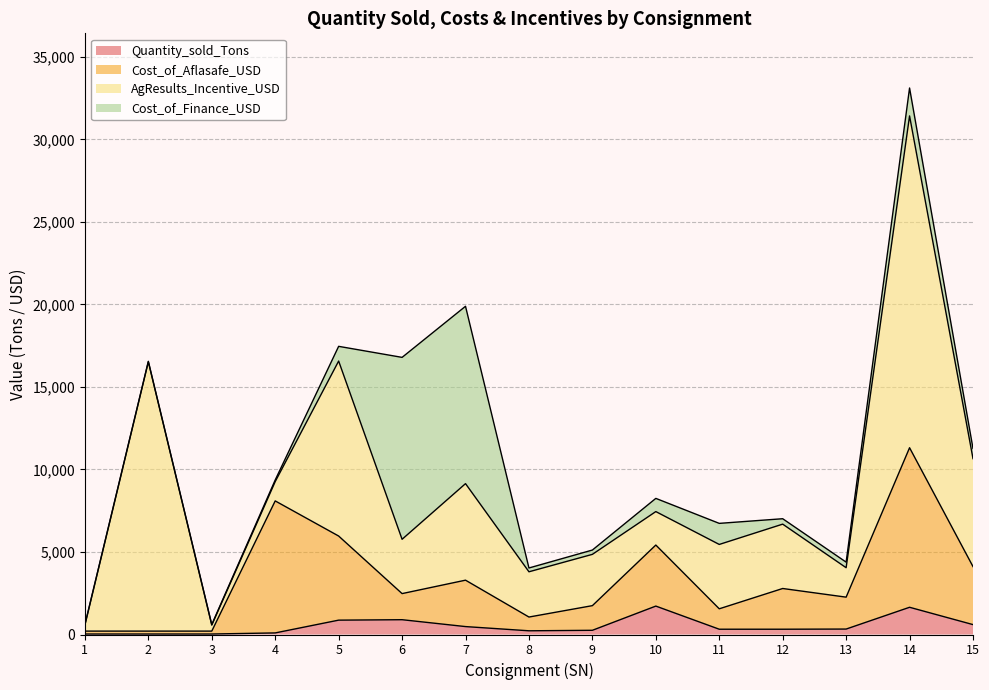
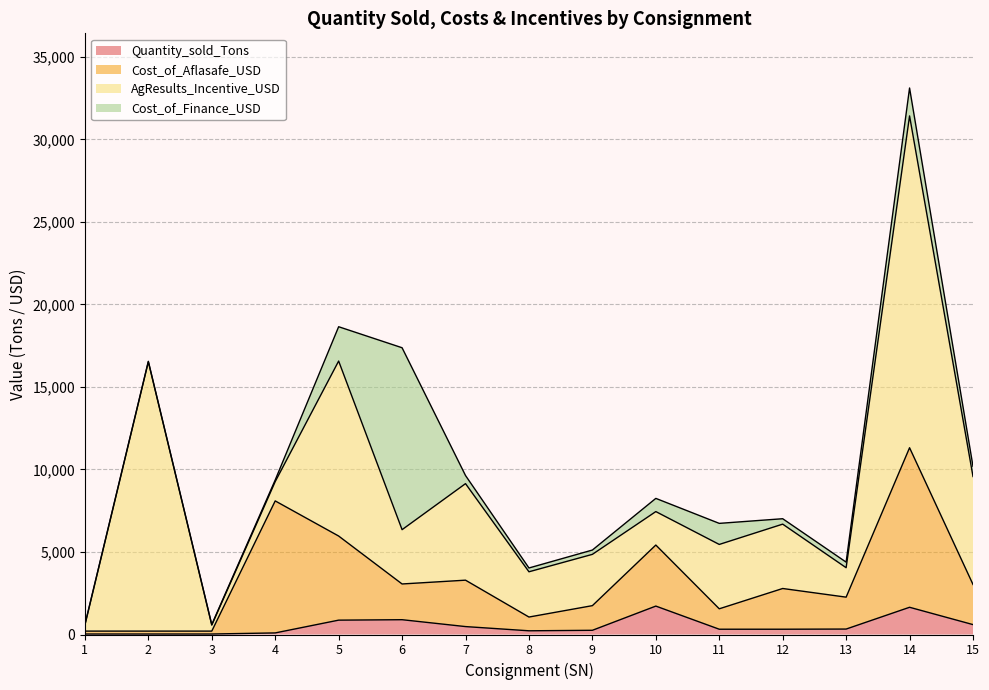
Cost_of_Finance_USD, 5: 900 -> 2,100
Cost_of_Aflasafe_USD, 6: 1,600 -> 2,200
Cost_of_Finance_USD, 7: 10,700 -> 500
Cost_of_Aflasafe_USD, 15: 3,500 -> 2,400
